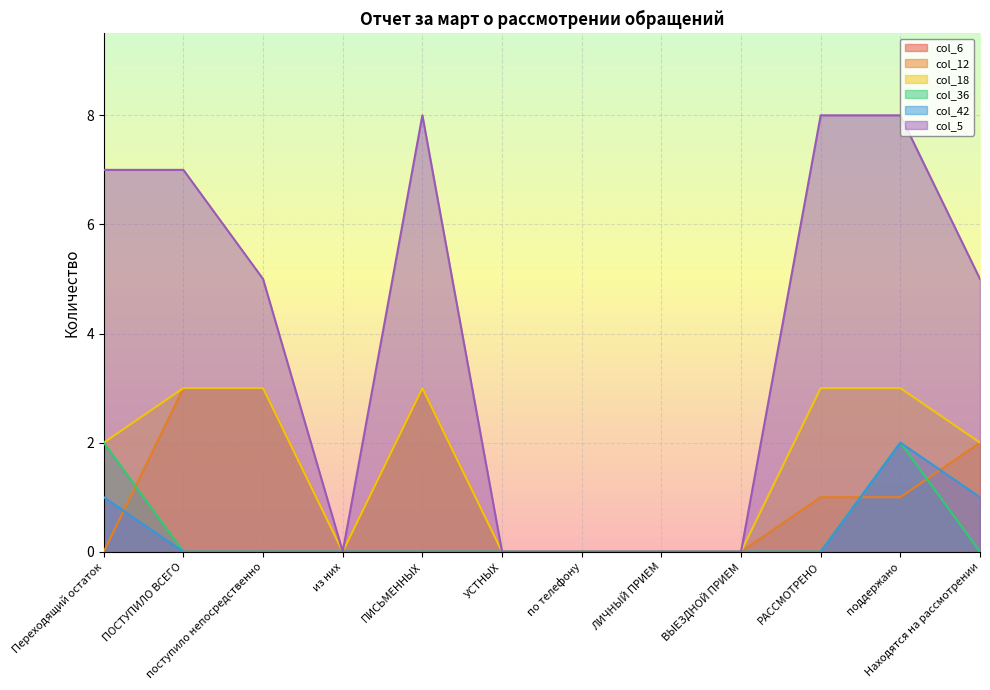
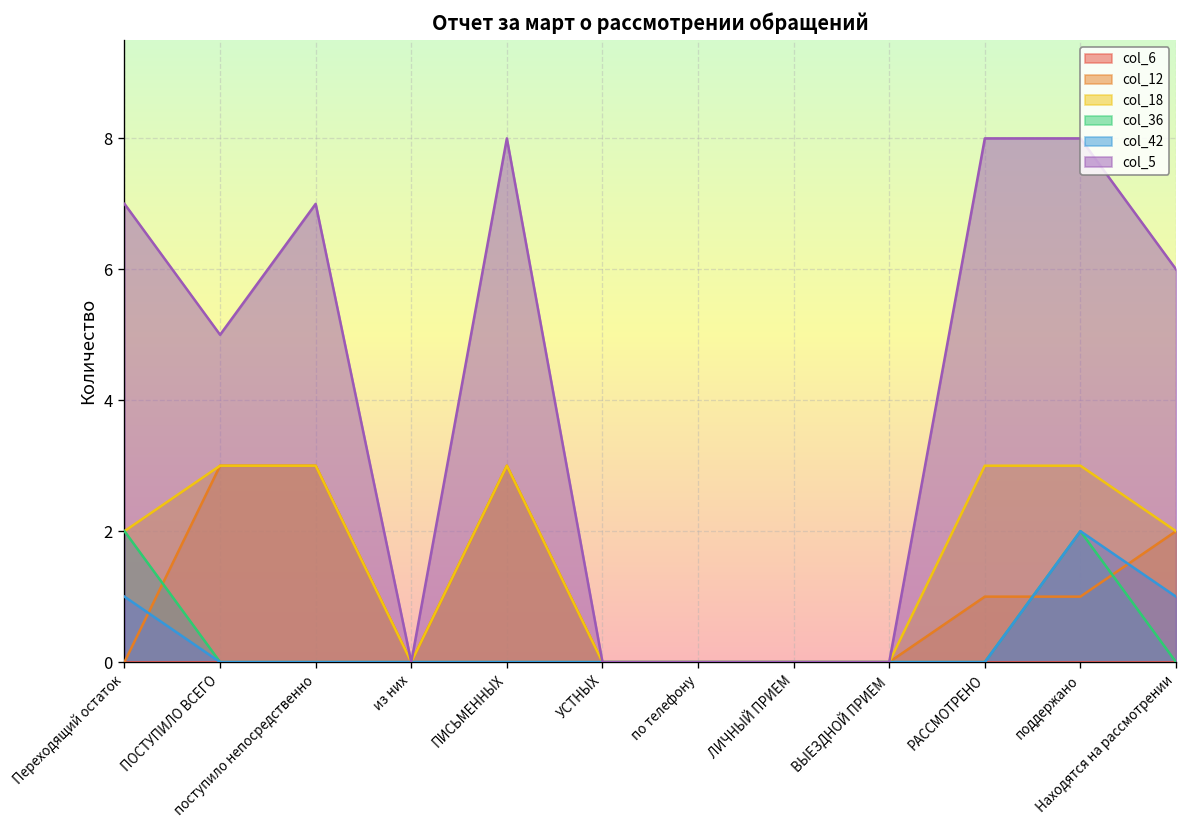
col_5, ПОСТУПИЛО ВСЕГО: 7 -> 5
col_5, поступило непосредственно: 5 -> 7
col_5, Находятся на рассмотрении: 5 -> 6
